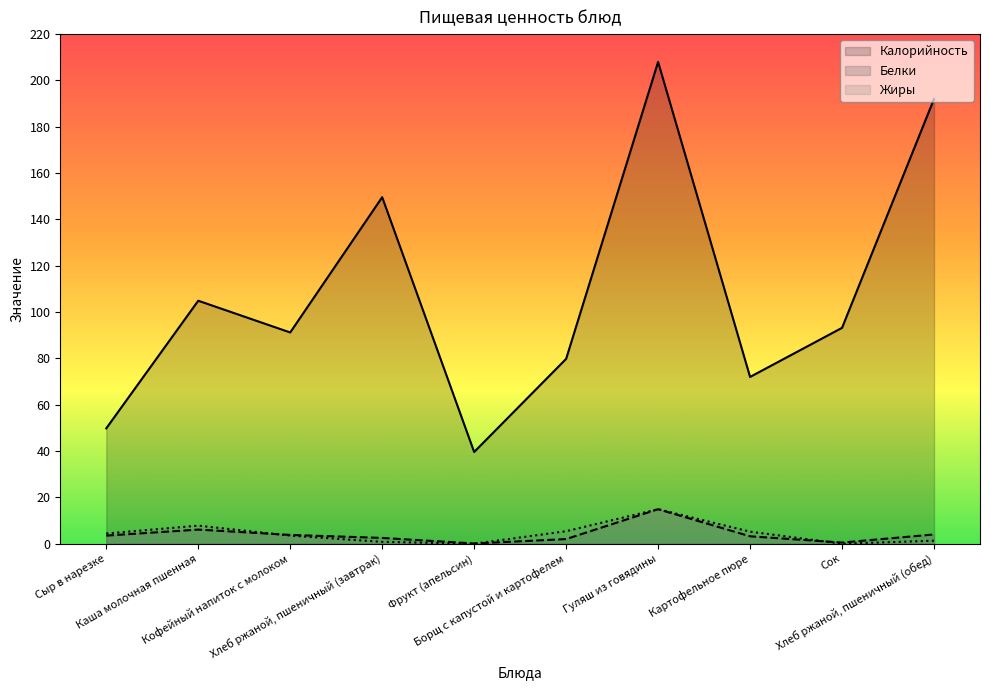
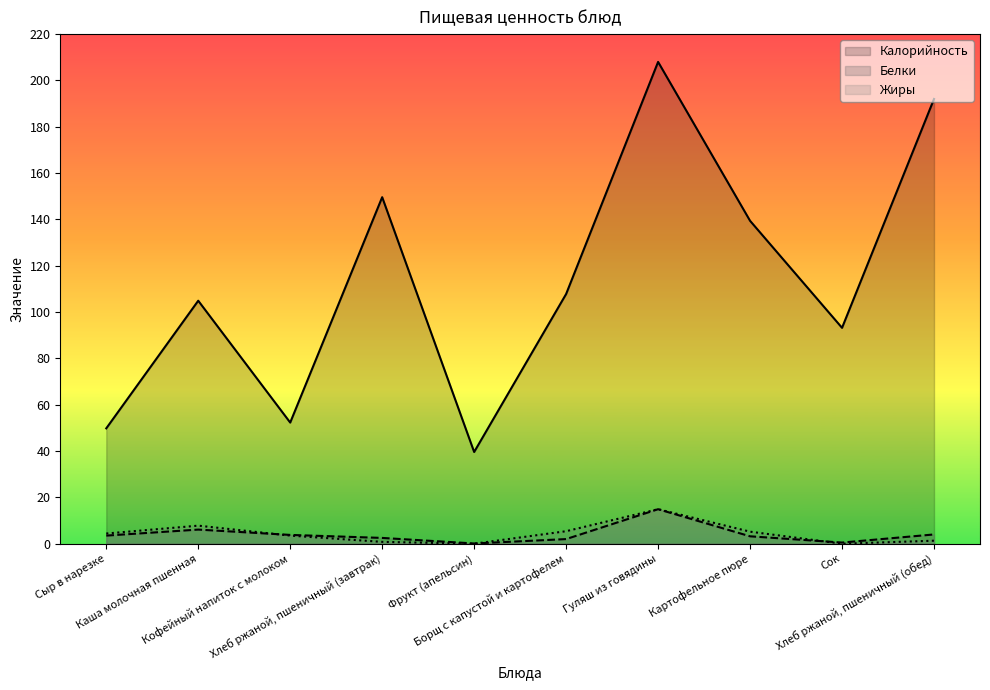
Калорийность, Кофейный напиток с молоком: 91 -> 52
Калорийность, Борщ с капустой и картофелем: 80 -> 108
Калорийность, Картофельное пюре: 72 -> 139
